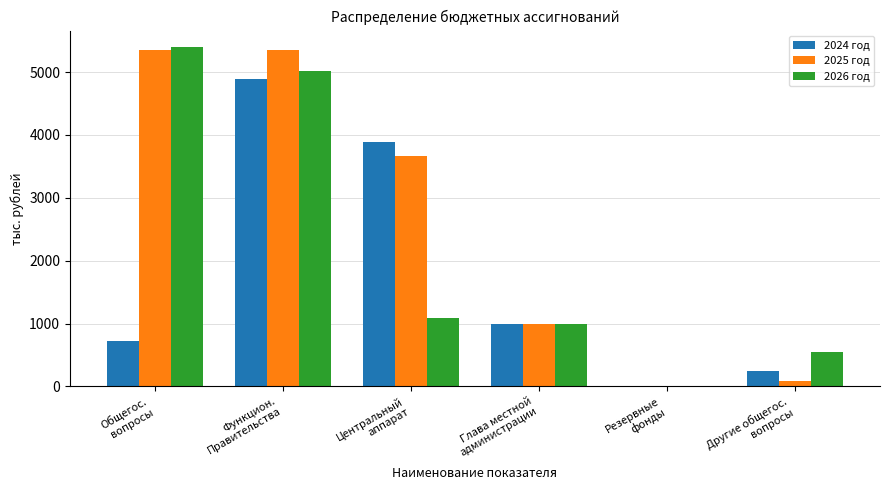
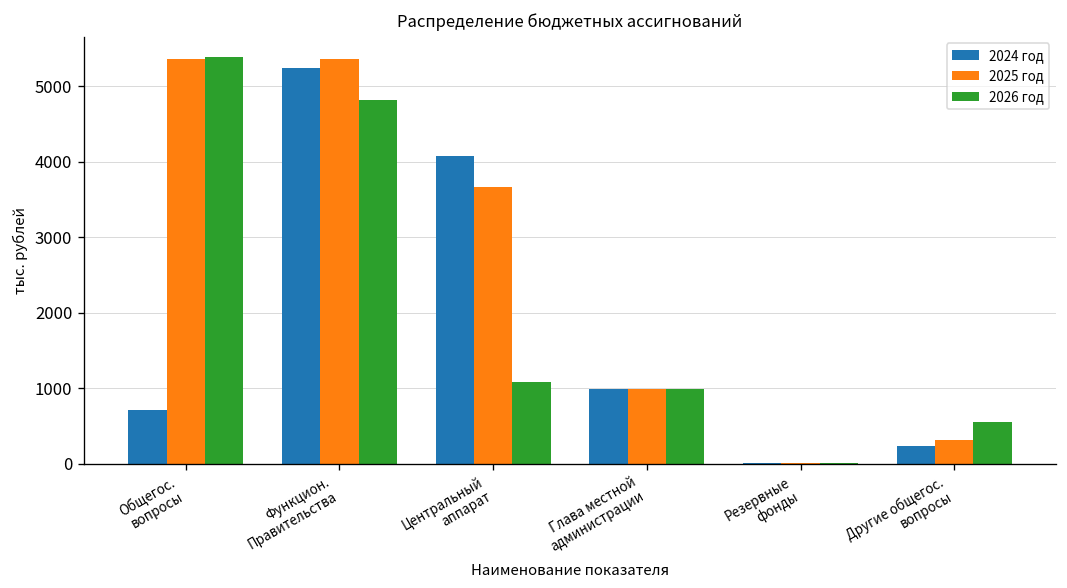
2024 год, Функцион. Правительства: 4900 -> 5200
2026 год, Функцион. Правительства: 5000 -> 4800
2024 год, Центральный аппарат: 3900 -> 4100
2025 год, Другие общегос. вопросы: 100 -> 300
